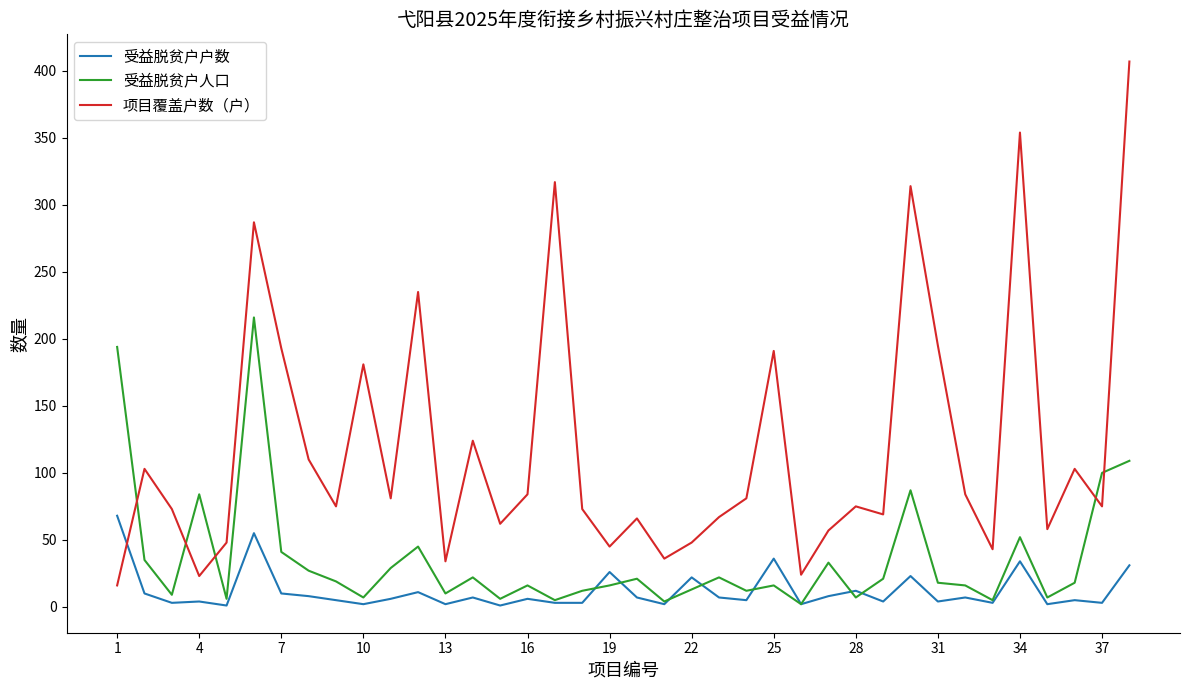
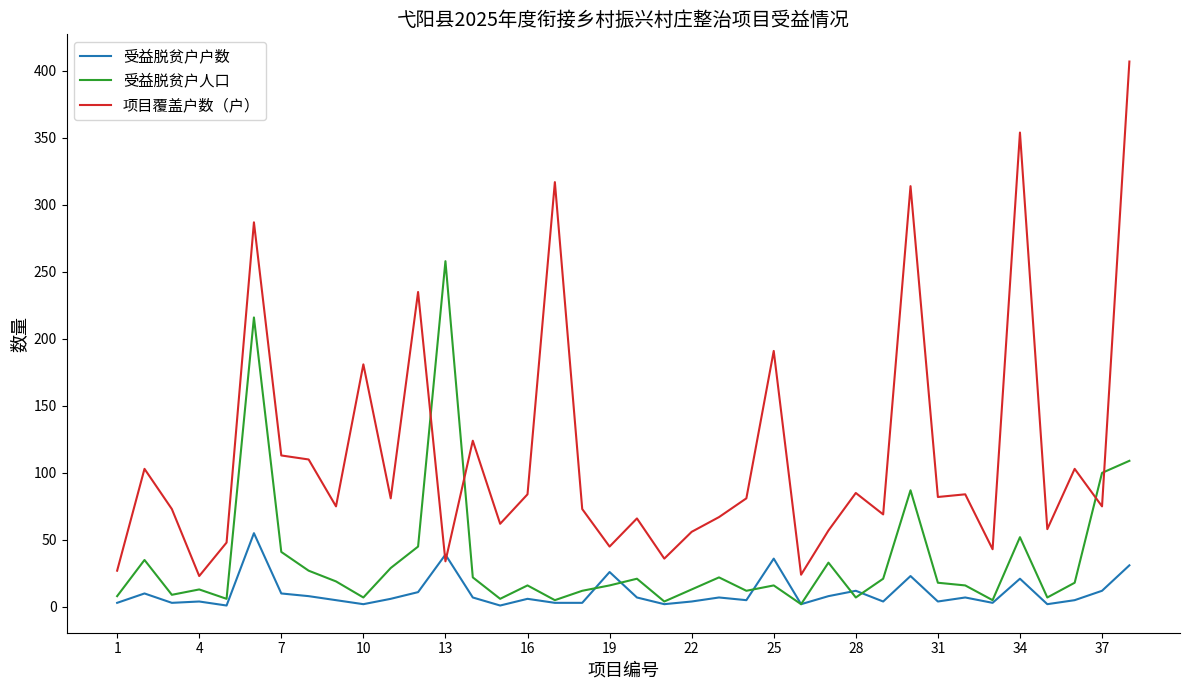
受益脱贫户户数, 1: 68 -> 3
受益脱贫户人口, 1: 194 -> 8
项目覆盖户数（户）, 1: 16 -> 27
受益脱贫户人口, 4: 84 -> 13
项目覆盖户数（户）, 7: 193 -> 113
受益脱贫户户数, 13: 2 -> 39
受益脱贫户人口, 13: 10 -> 258
受益脱贫户户数, 22: 22 -> 4
项目覆盖户数（户）, 22: 48 -> 56
项目覆盖户数（户）, 28: 75 -> 85
项目覆盖户数（户）, 31: 195 -> 82
受益脱贫户户数, 34: 34 -> 21
受益脱贫户户数, 37: 3 -> 12
